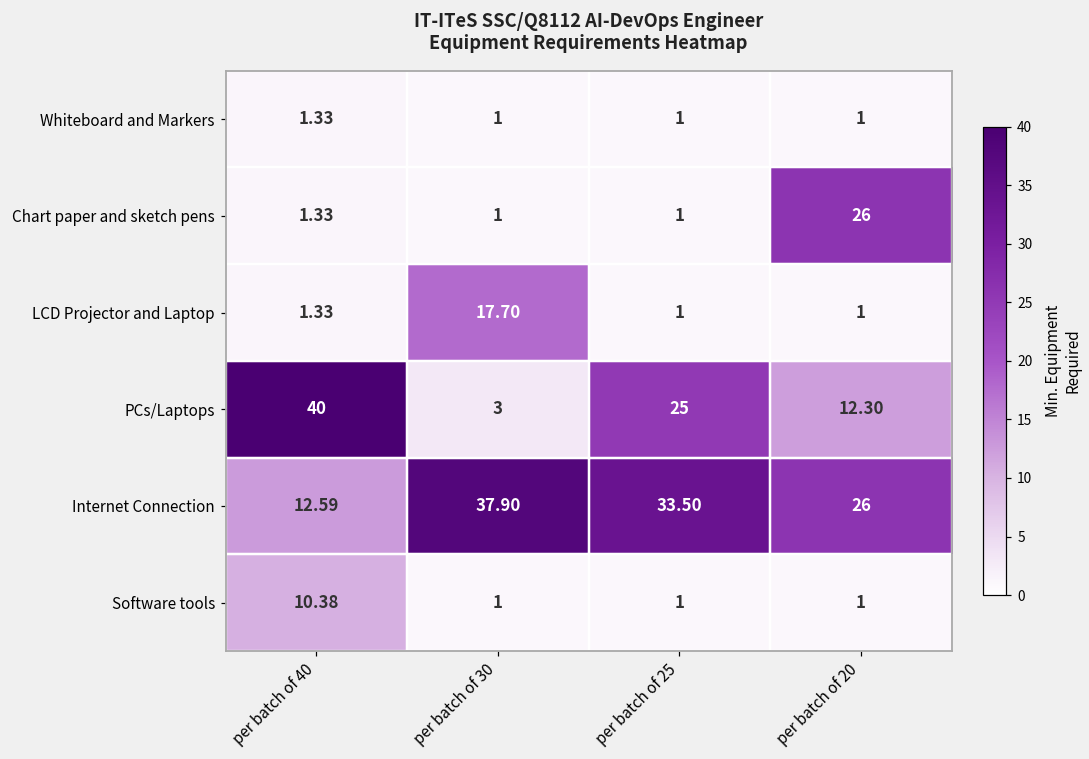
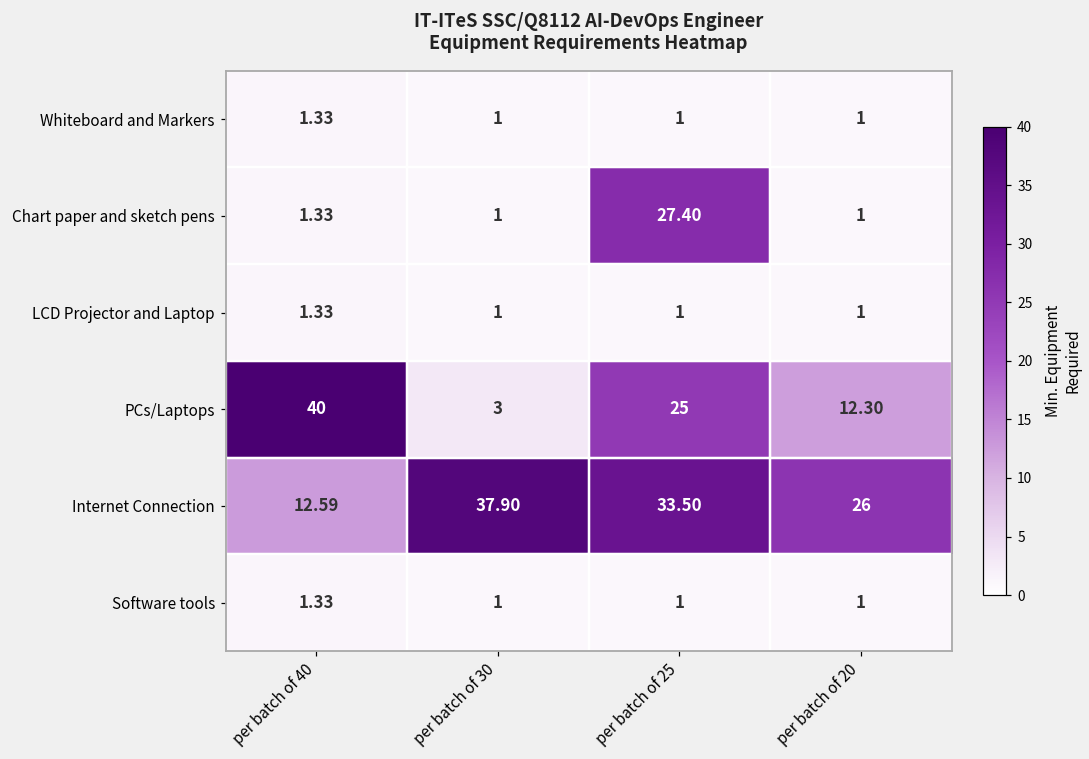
Chart paper and sketch pens, per batch of 25: 1 -> 27.40
Chart paper and sketch pens, per batch of 20: 26 -> 1
LCD Projector and Laptop, per batch of 30: 17.70 -> 1
Software tools, per batch of 40: 10.38 -> 1.33
